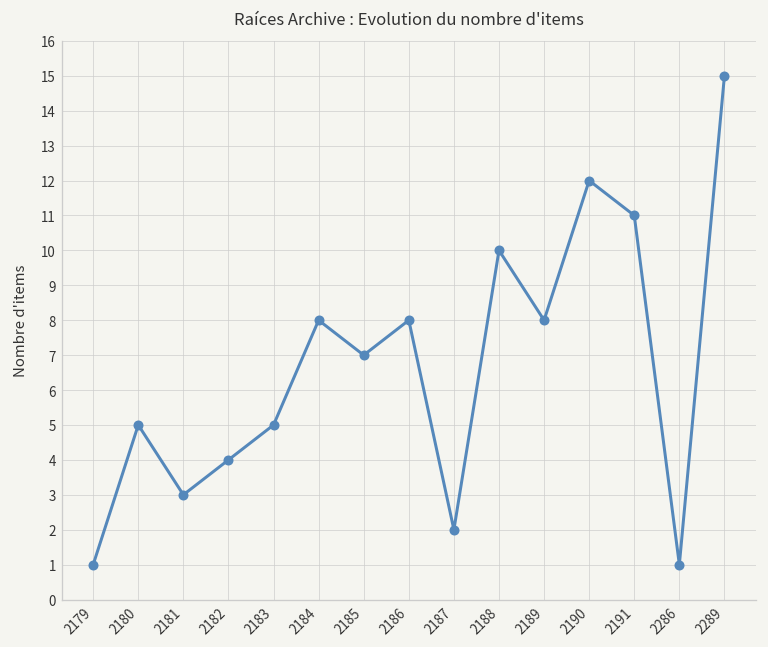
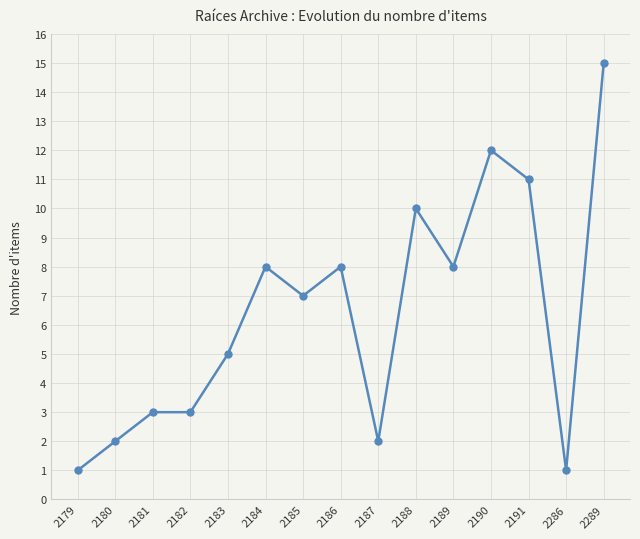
2180: 5 -> 2
2182: 4 -> 3
